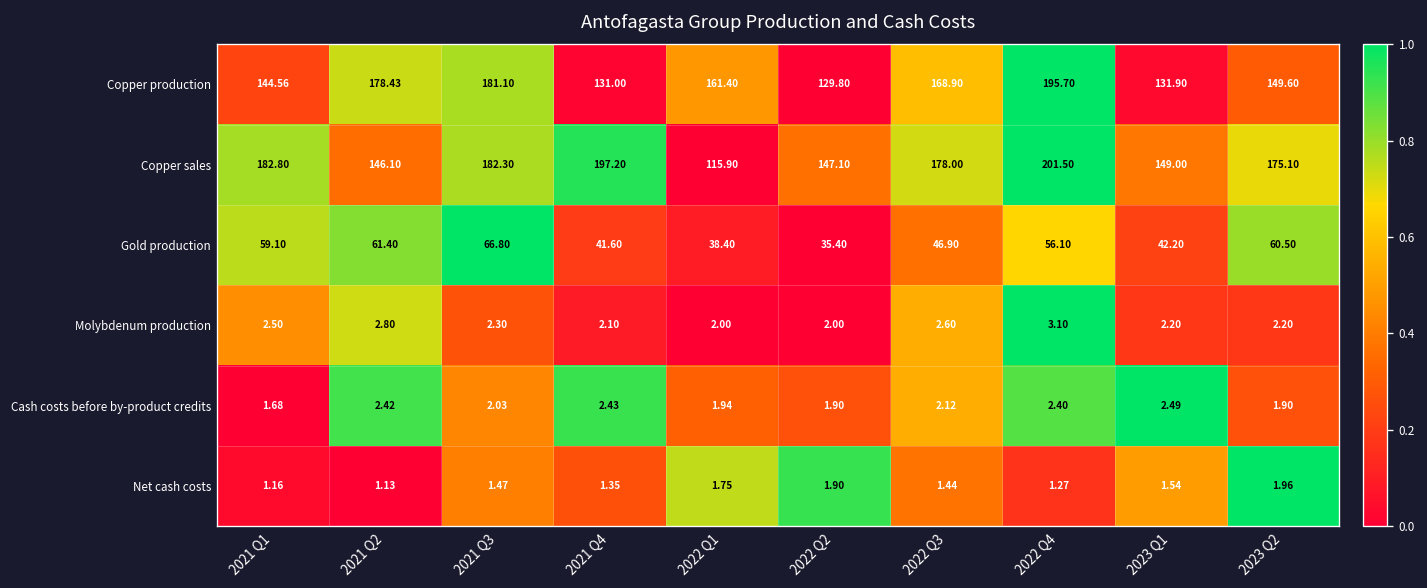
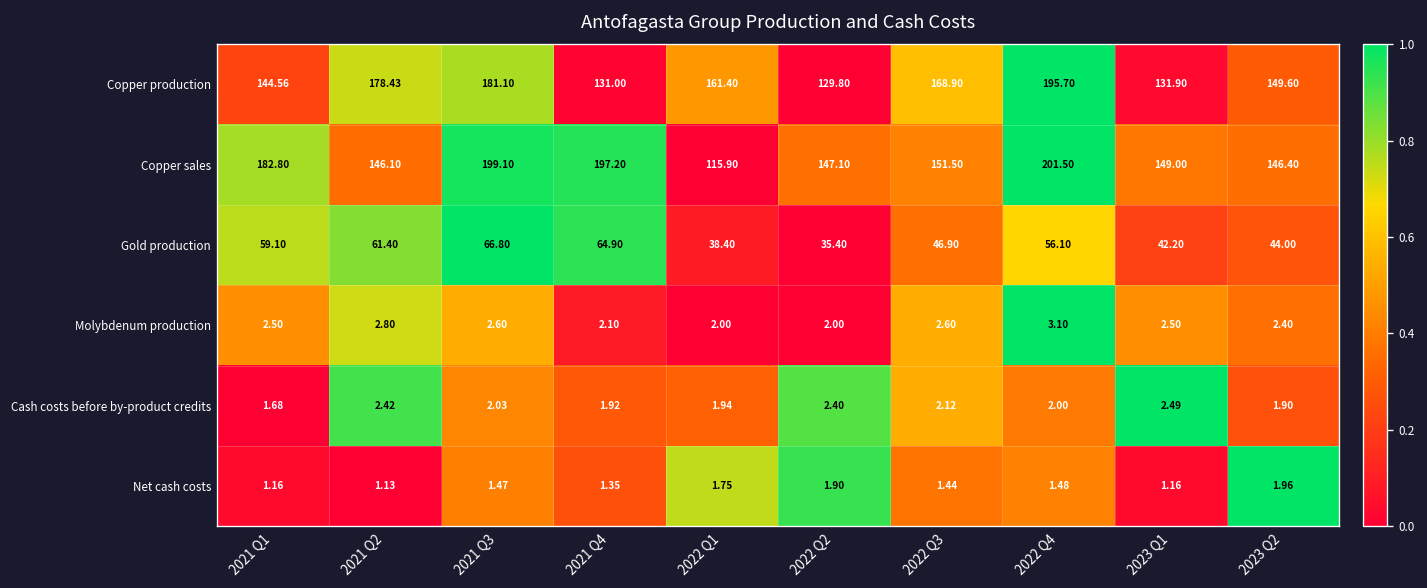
Copper sales, 2021 Q3: 182.30 -> 199.10
Copper sales, 2022 Q3: 178.00 -> 151.50
Copper sales, 2023 Q2: 175.10 -> 146.40
Gold production, 2021 Q4: 41.60 -> 64.90
Gold production, 2023 Q2: 60.50 -> 44.00
Molybdenum production, 2021 Q3: 2.30 -> 2.60
Molybdenum production, 2023 Q1: 2.20 -> 2.50
Molybdenum production, 2023 Q2: 2.20 -> 2.40
Cash costs before by-product credits, 2021 Q4: 2.43 -> 1.92
Cash costs before by-product credits, 2022 Q2: 1.90 -> 2.40
Cash costs before by-product credits, 2022 Q4: 2.40 -> 2.00
Net cash costs, 2022 Q4: 1.27 -> 1.48
Net cash costs, 2023 Q1: 1.54 -> 1.16
